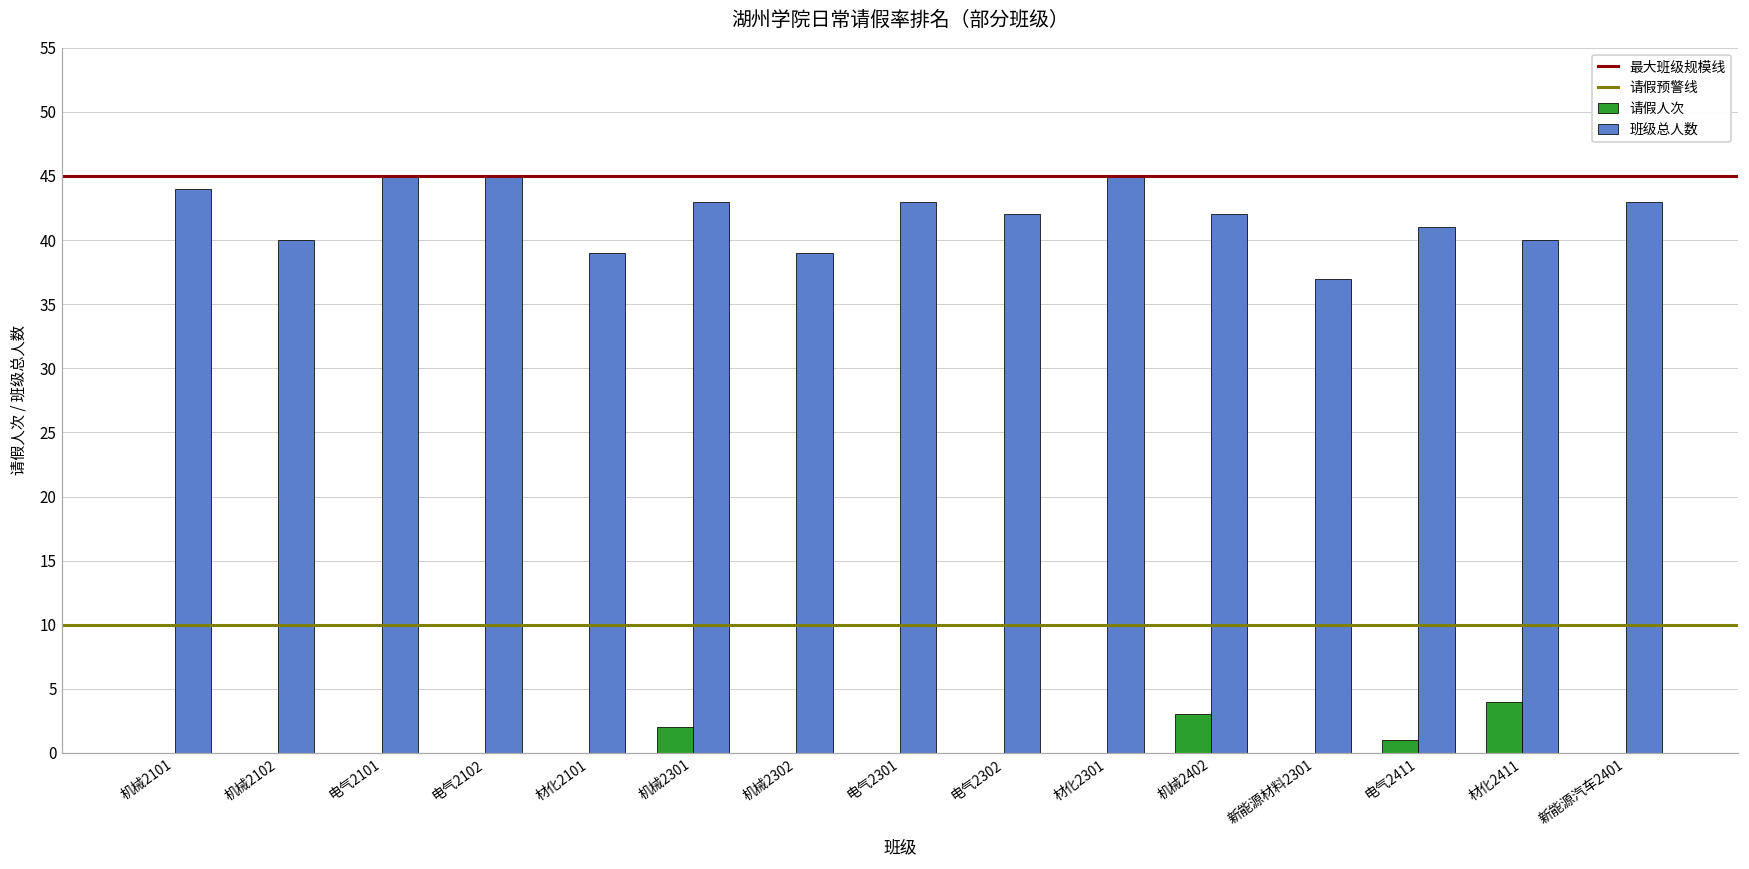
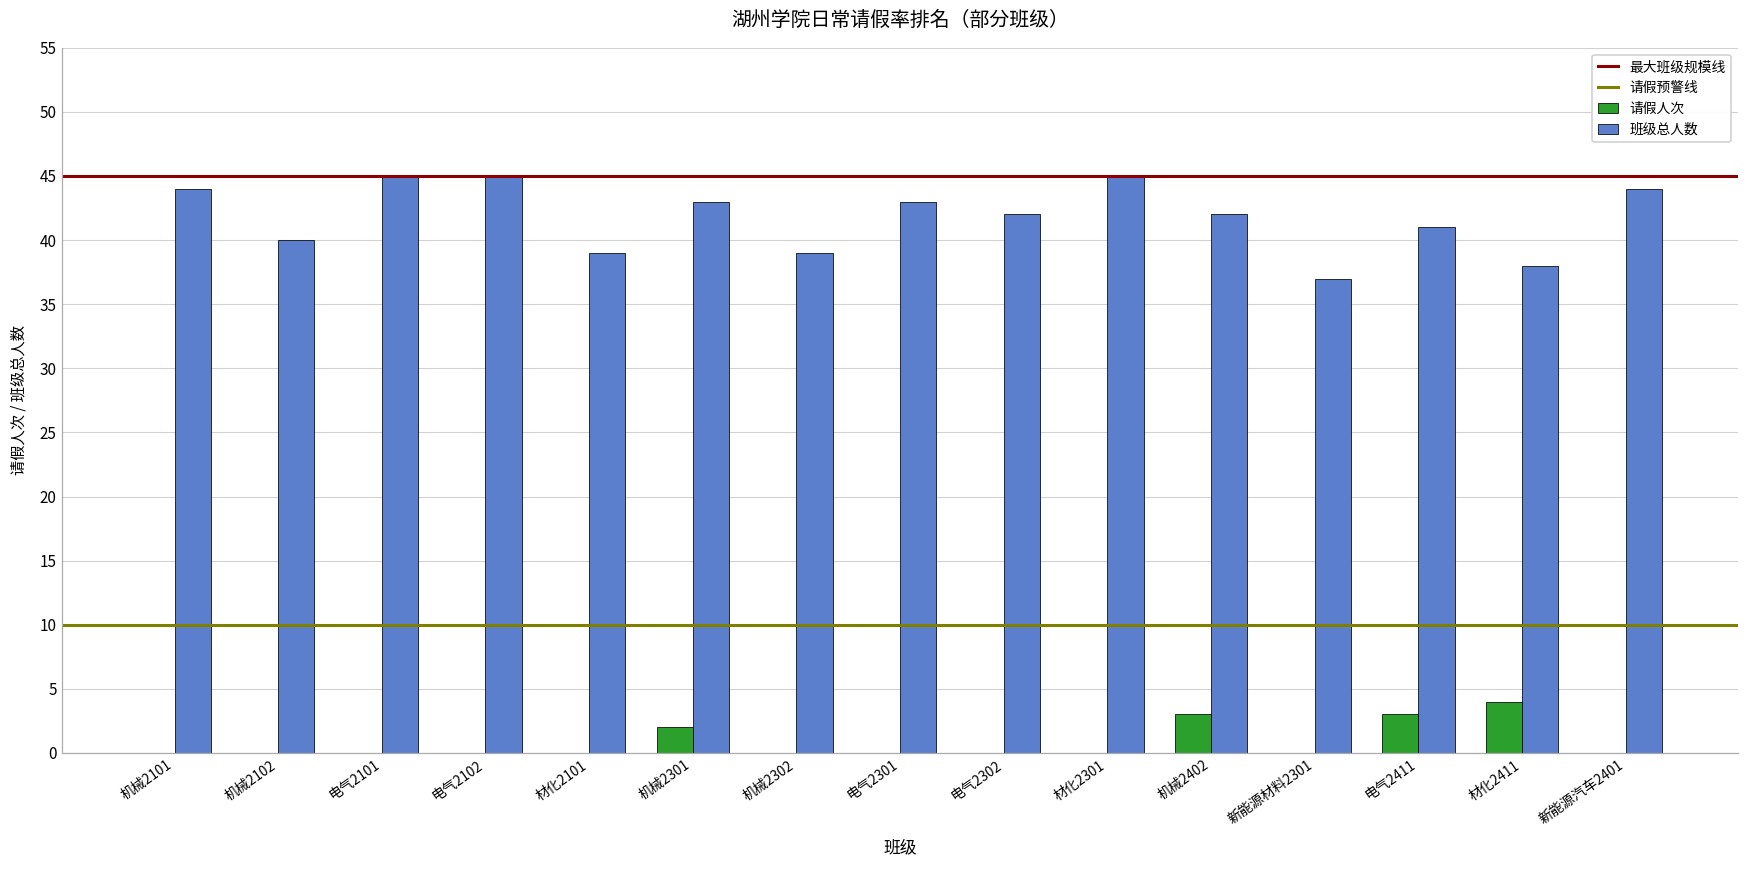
请假人次, 电气2411: 1 -> 3
班级总人数, 材化2411: 40 -> 38
班级总人数, 新能源汽车2401: 43 -> 44
